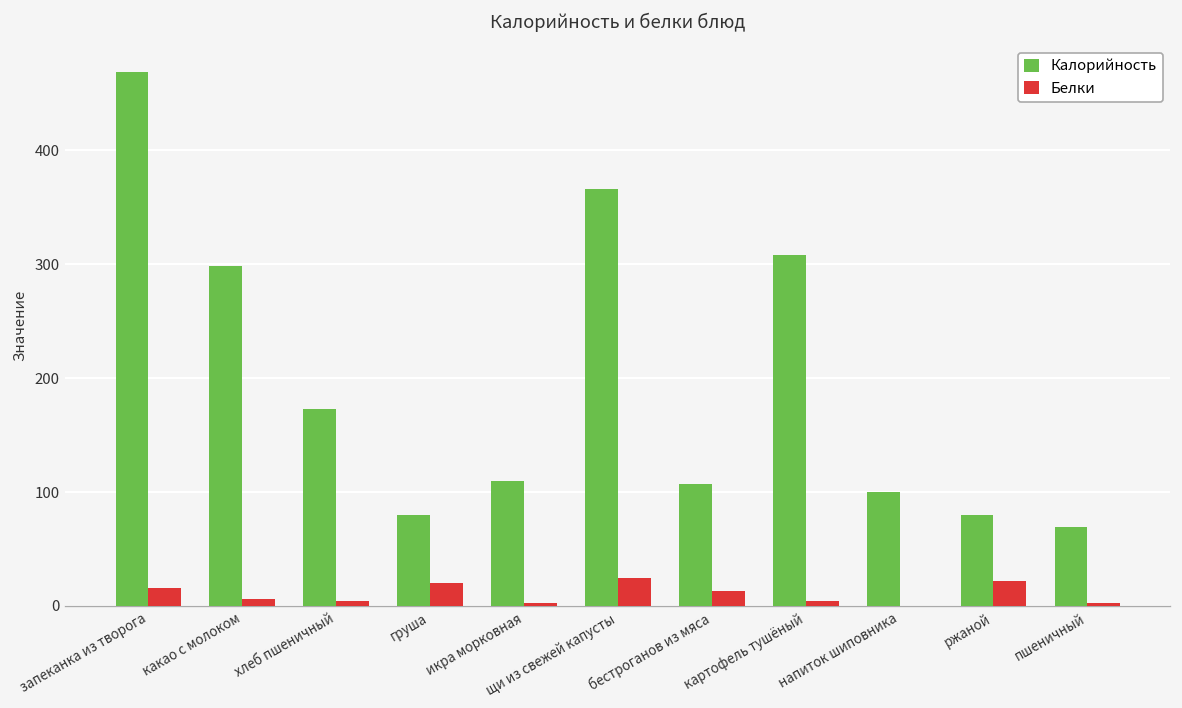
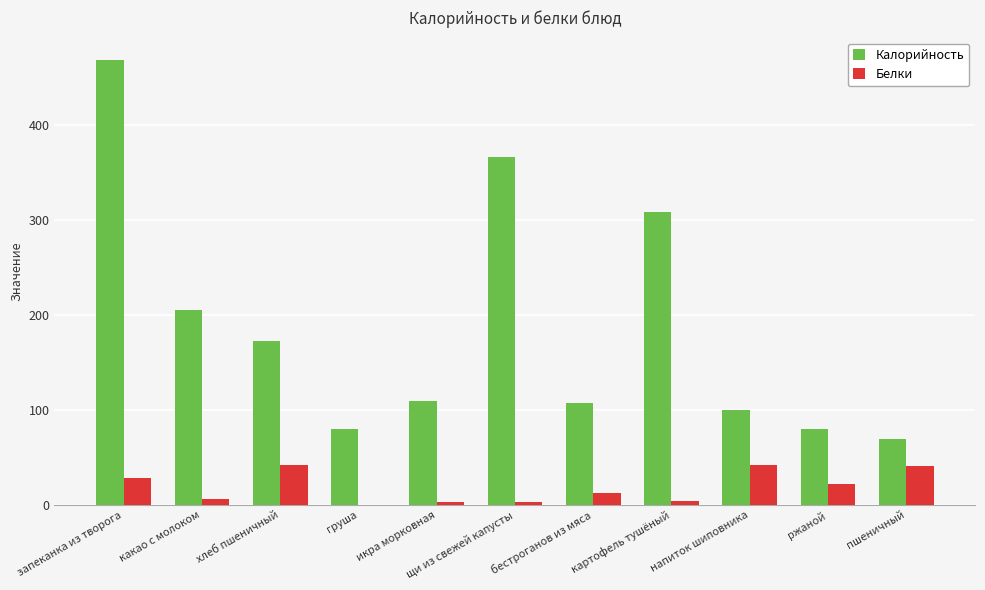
Белки, запеканка из творога: 20 -> 30
Калорийность, какао с молоком: 300 -> 210
Белки, хлеб пшеничный: 0 -> 40
Белки, груша: 20 -> 0
Белки, щи из свежей капусты: 20 -> 0
Белки, напиток шиповника: 0 -> 40
Белки, пшеничный: 0 -> 40
